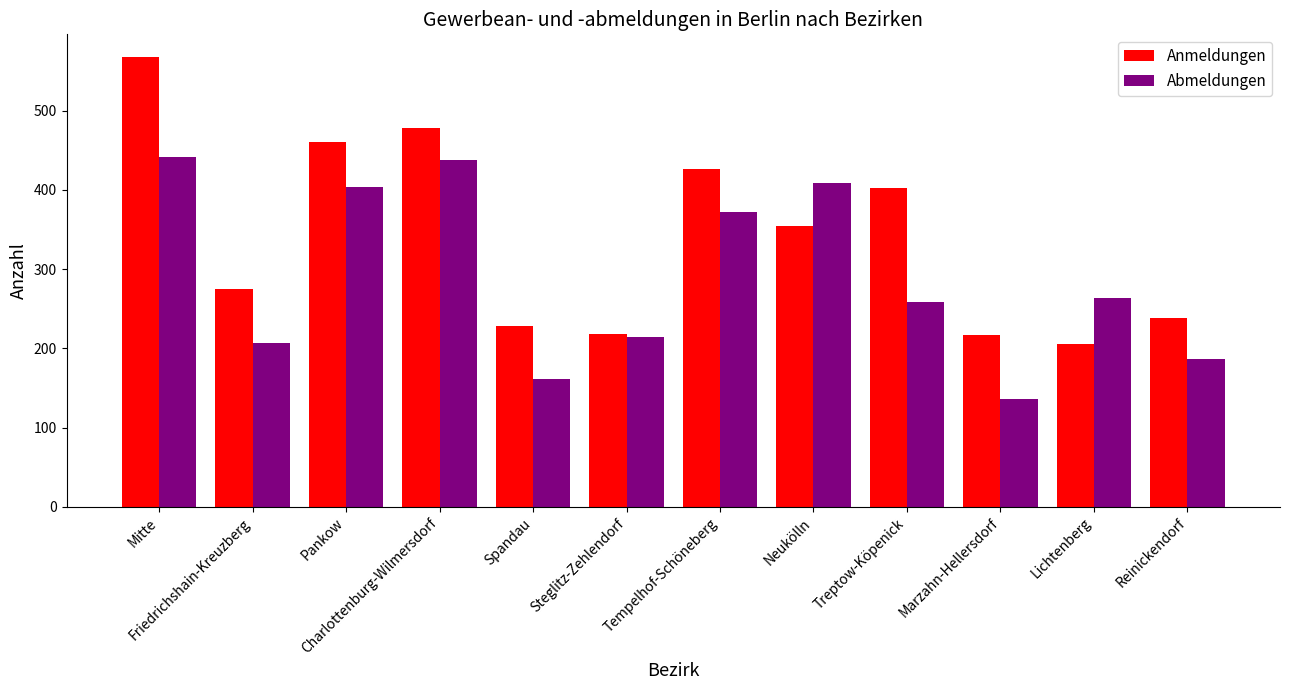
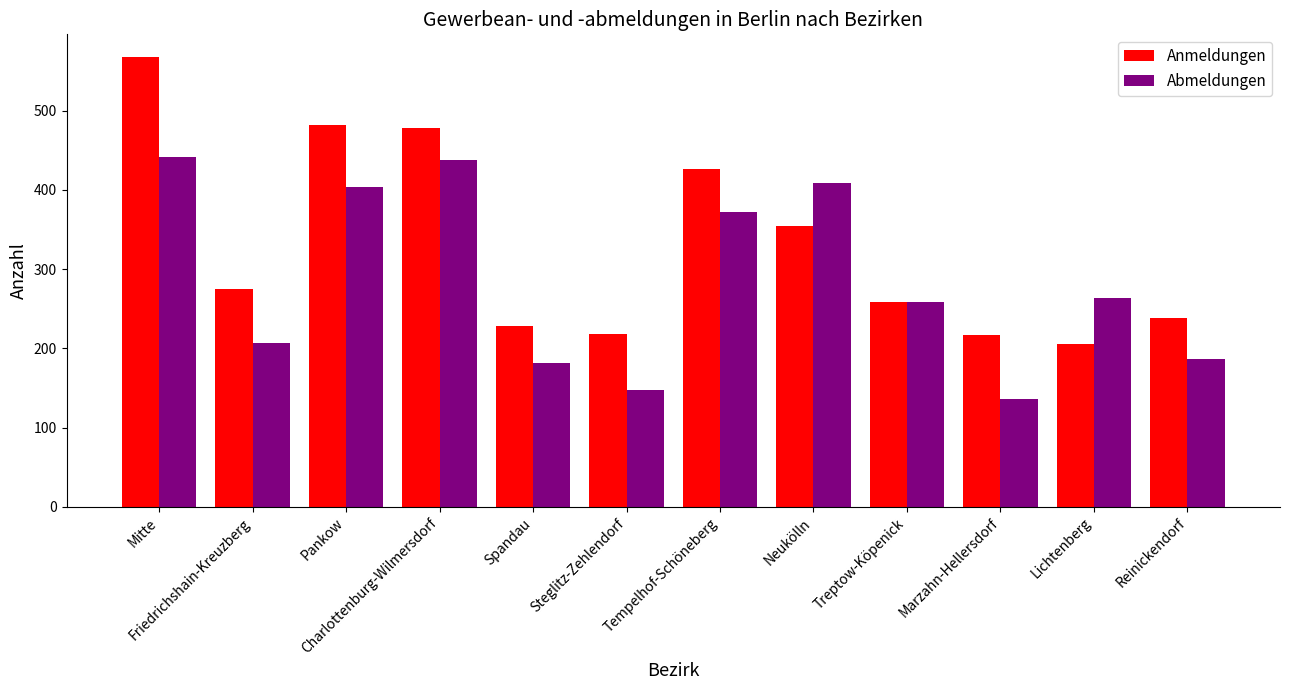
Anmeldungen, Pankow: 460 -> 480
Abmeldungen, Spandau: 160 -> 180
Abmeldungen, Steglitz-Zehlendorf: 210 -> 150
Anmeldungen, Treptow-Köpenick: 400 -> 260
